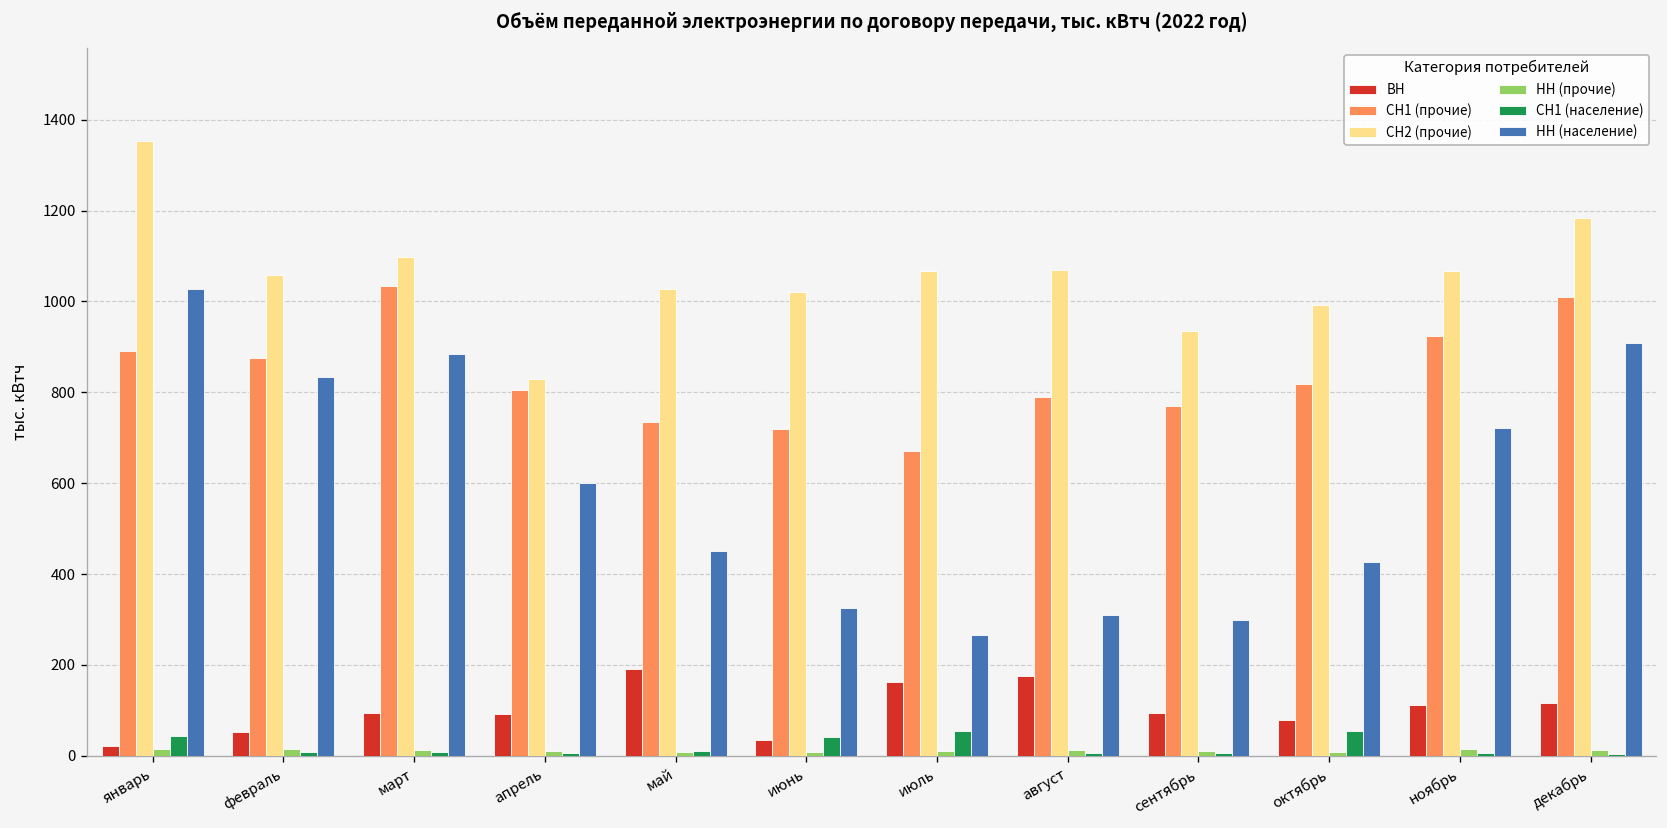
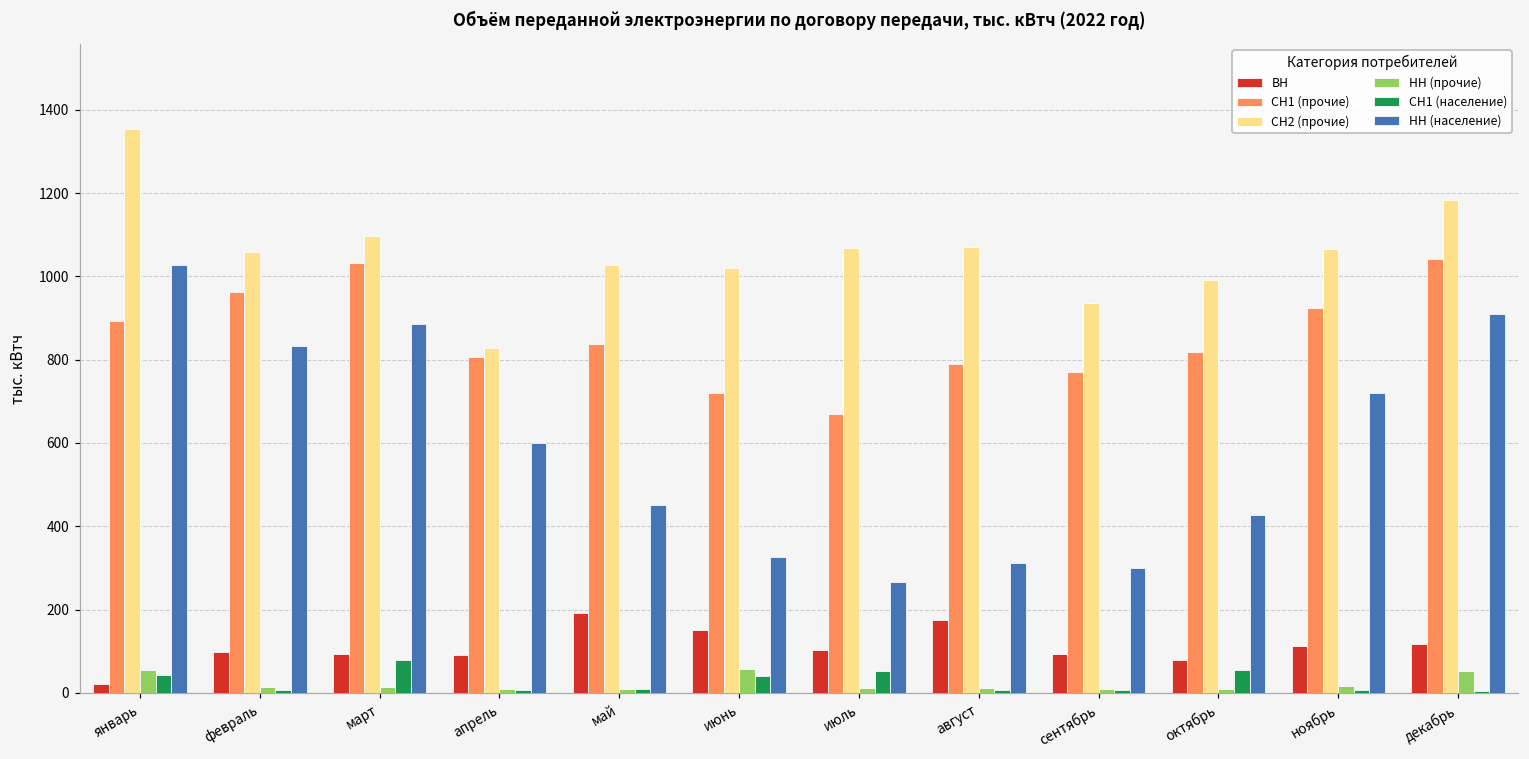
НН (прочие), январь: 10 -> 60
ВН, февраль: 50 -> 100
СН1 (прочие), февраль: 880 -> 960
СН1 (население), март: 10 -> 80
СН1 (прочие), май: 740 -> 840
ВН, июнь: 30 -> 150
НН (прочие), июнь: 10 -> 60
ВН, июль: 160 -> 100
СН1 (прочие), декабрь: 1010 -> 1040
НН (прочие), декабрь: 10 -> 50
